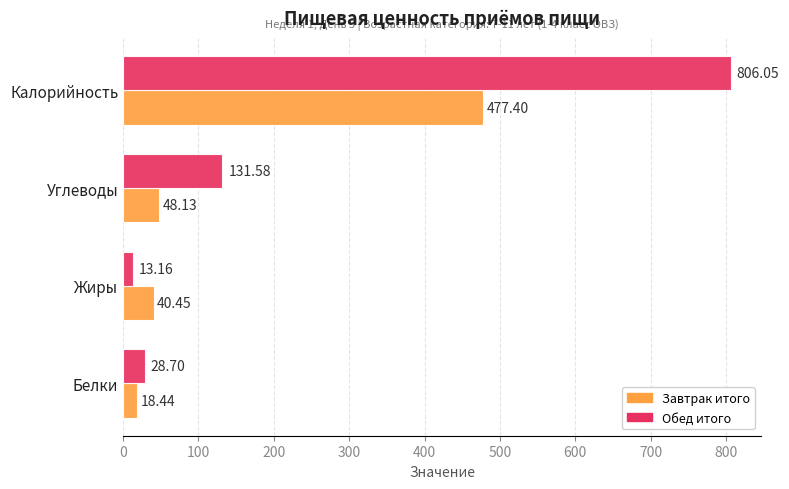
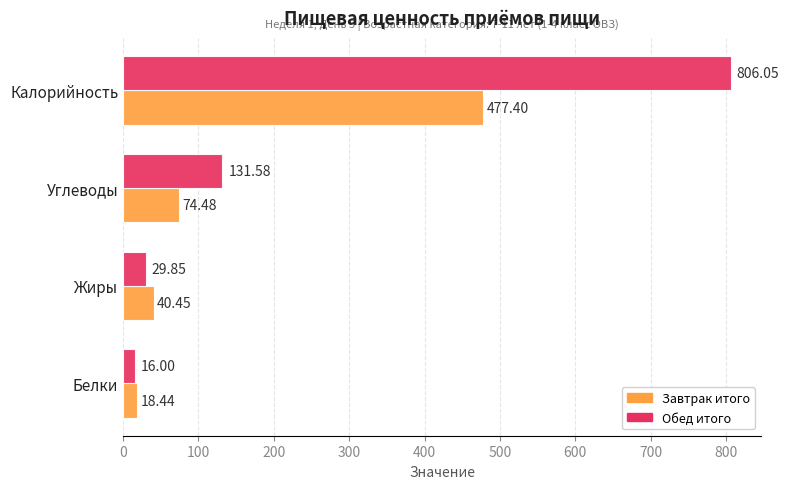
Завтрак итого, Углеводы: 48.13 -> 74.48
Обед итого, Жиры: 13.16 -> 29.85
Обед итого, Белки: 28.70 -> 16.00
